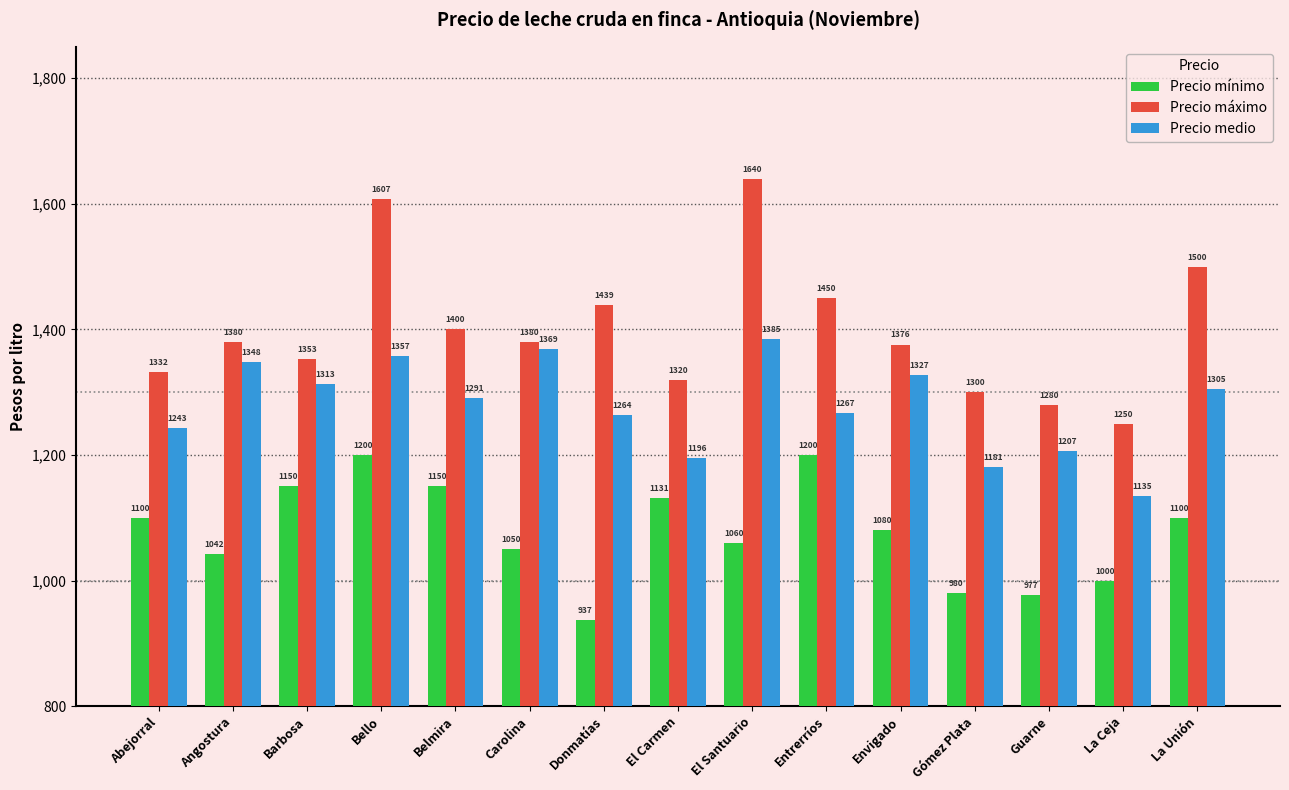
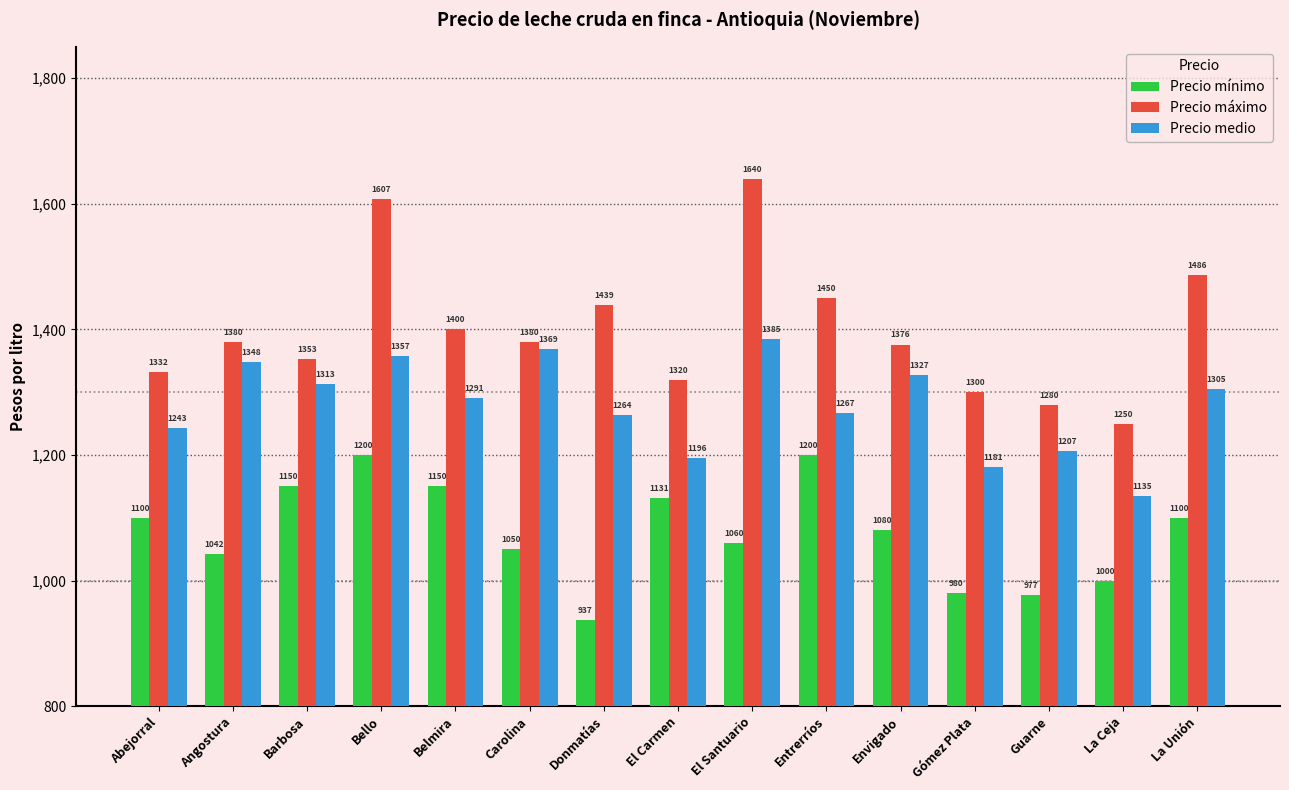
Precio máximo, La Unión: 1500 -> 1486
